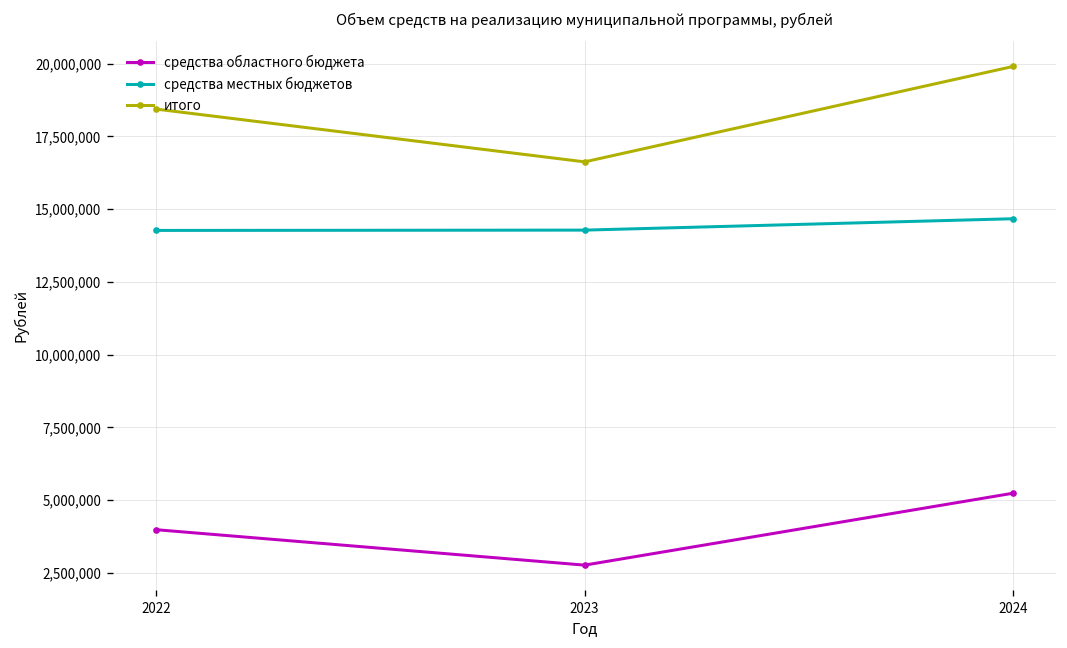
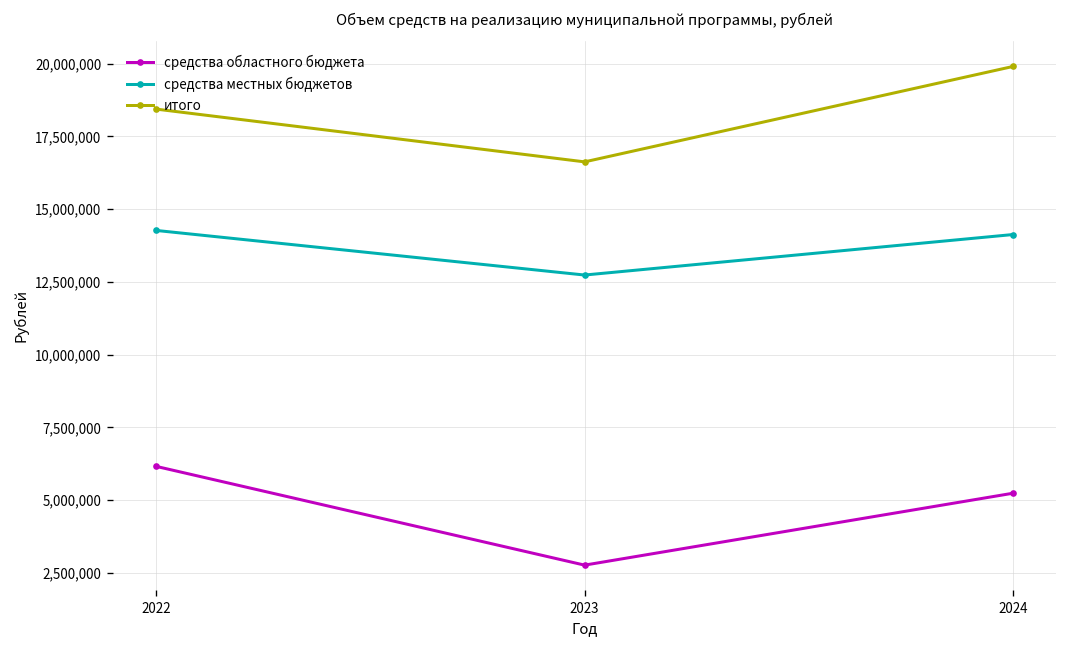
средства областного бюджета, 2022: 4,000,000 -> 6,200,000
средства местных бюджетов, 2023: 14,300,000 -> 12,700,000
средства местных бюджетов, 2024: 14,700,000 -> 14,100,000
